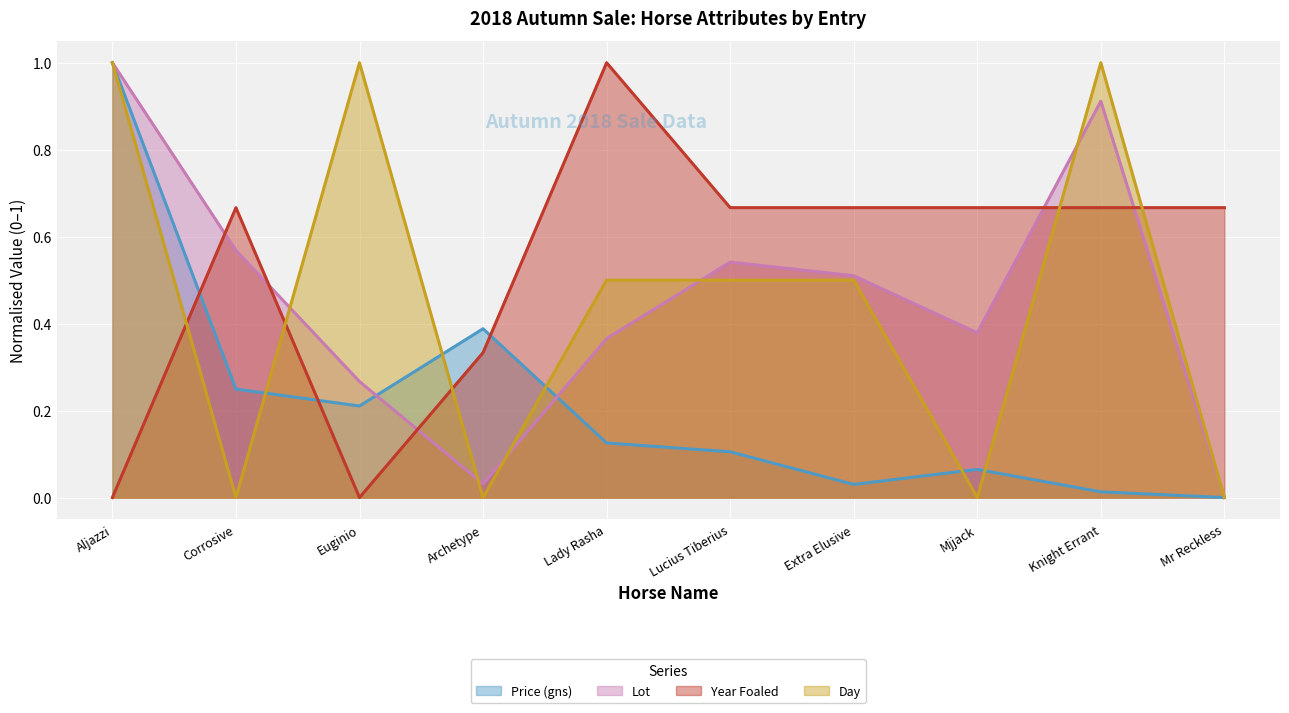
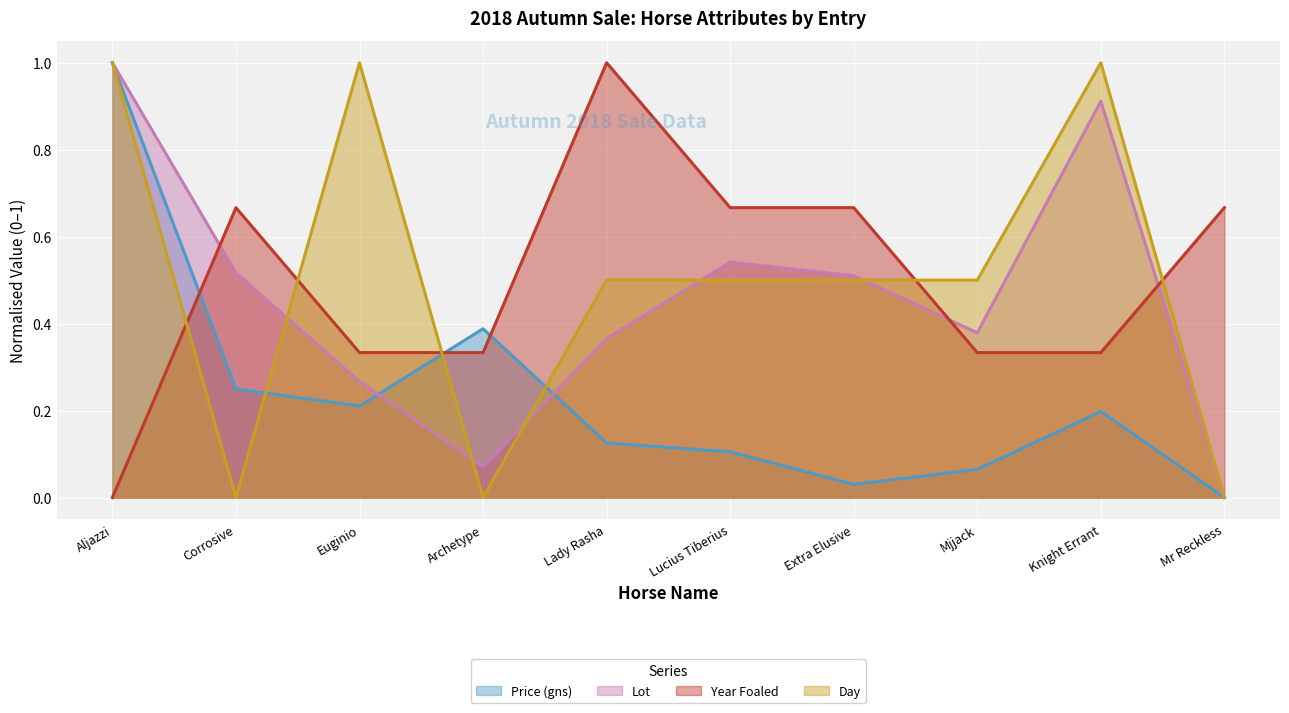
Lot, Corrosive: 0.57 -> 0.52
Year Foaled, Euginio: 0.00 -> 0.33
Lot, Archetype: 0.03 -> 0.07
Year Foaled, Mjjack: 0.67 -> 0.33
Day, Mjjack: 0.00 -> 0.50
Price (gns), Knight Errant: 0.01 -> 0.20
Year Foaled, Knight Errant: 0.67 -> 0.33
